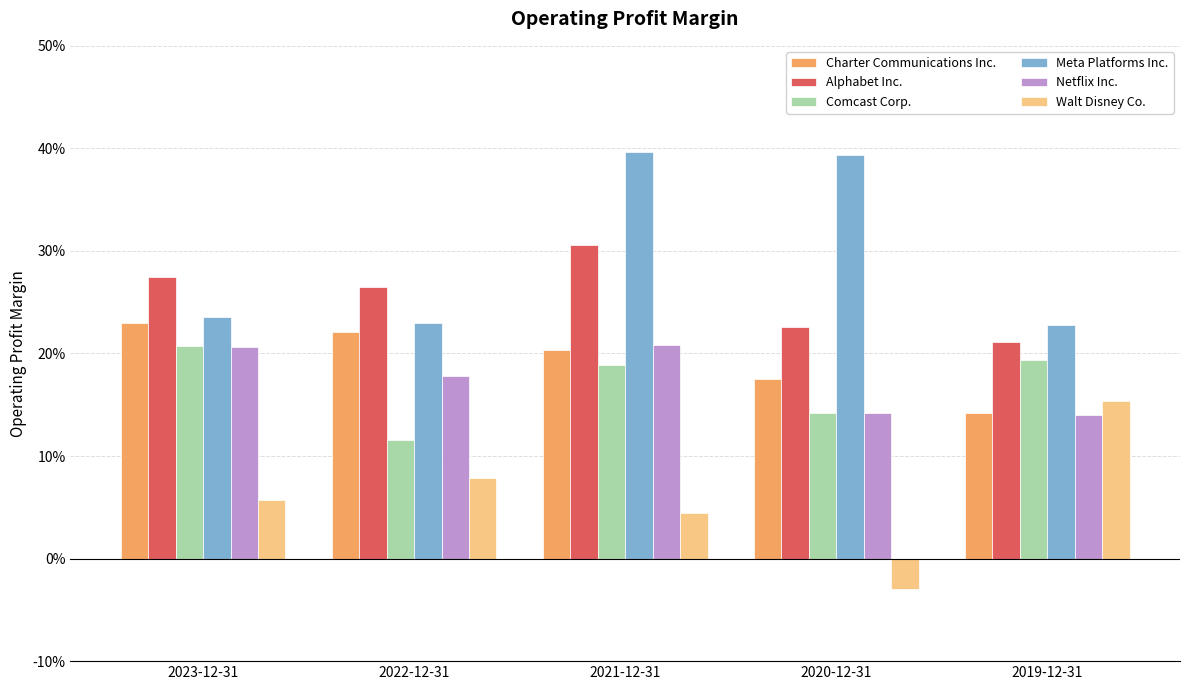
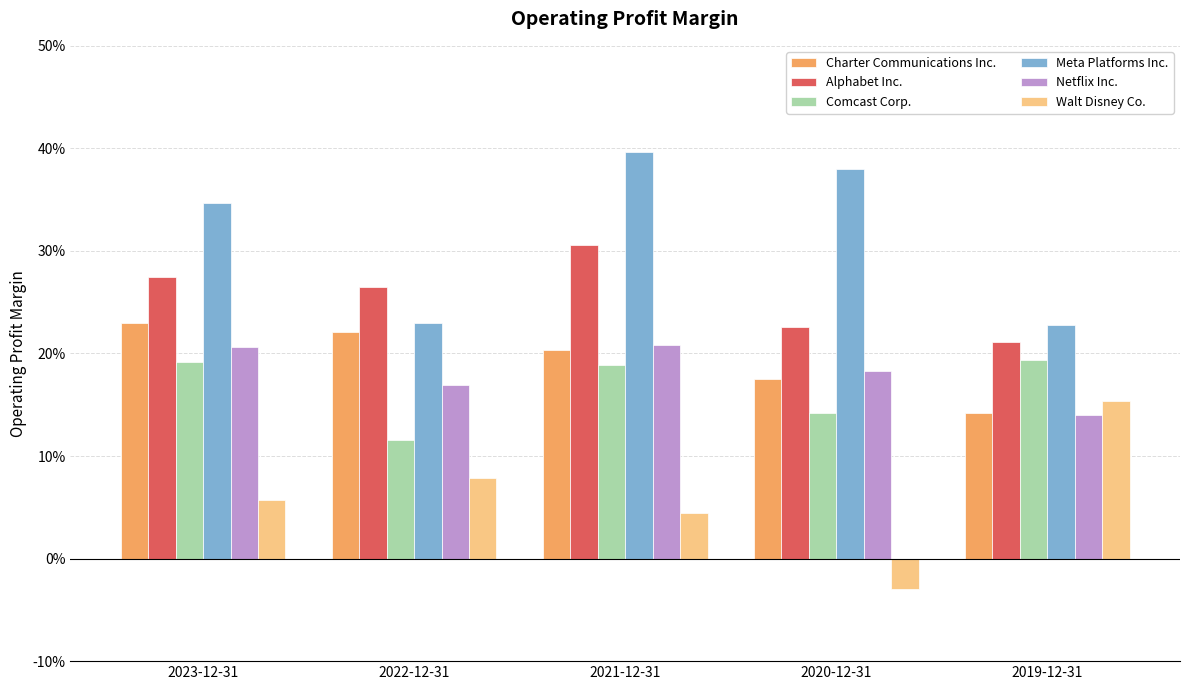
Comcast Corp., 2023-12-31: 20.7% -> 19.2%
Meta Platforms Inc., 2023-12-31: 23.5% -> 34.7%
Netflix Inc., 2022-12-31: 17.8% -> 16.9%
Meta Platforms Inc., 2020-12-31: 39.4% -> 38.0%
Netflix Inc., 2020-12-31: 14.2% -> 18.3%
